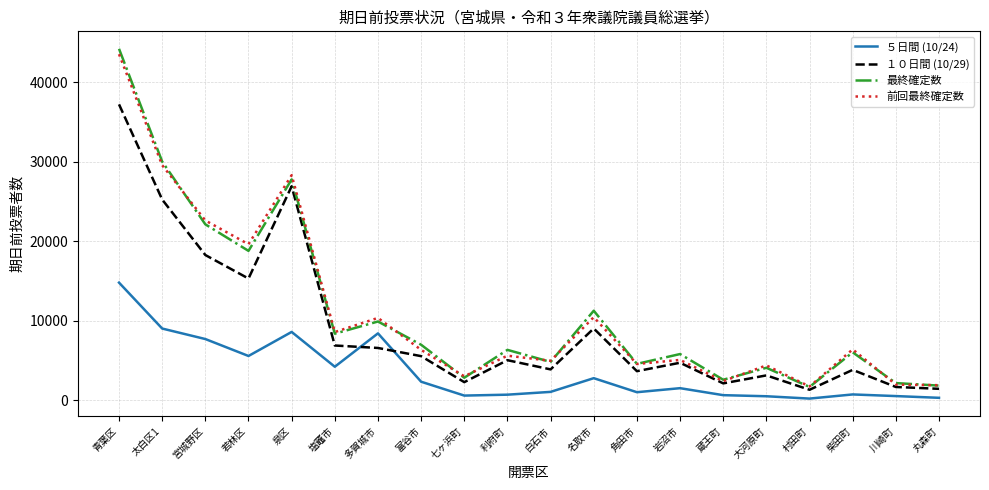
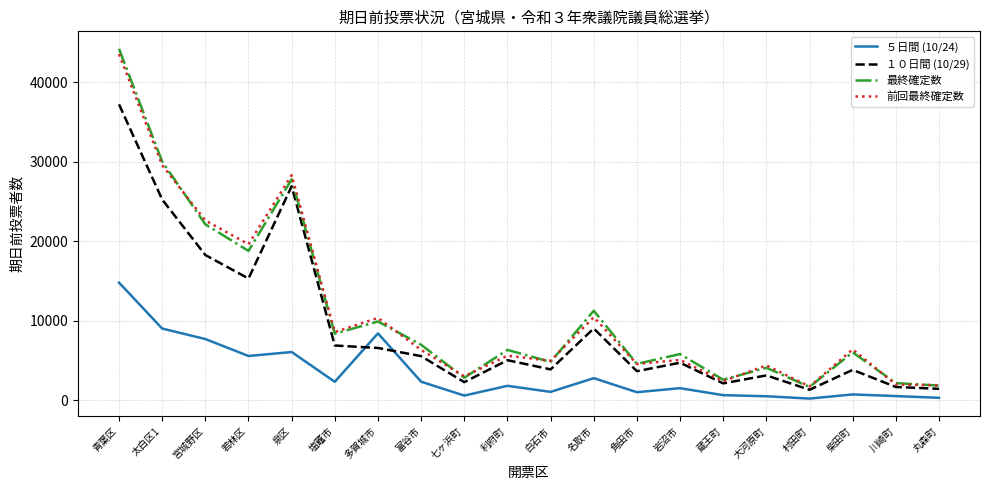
５日間 (10/24), 泉区: 9000 -> 6000
５日間 (10/24), 塩竈市: 4000 -> 2000
５日間 (10/24), 利府町: 1000 -> 2000
